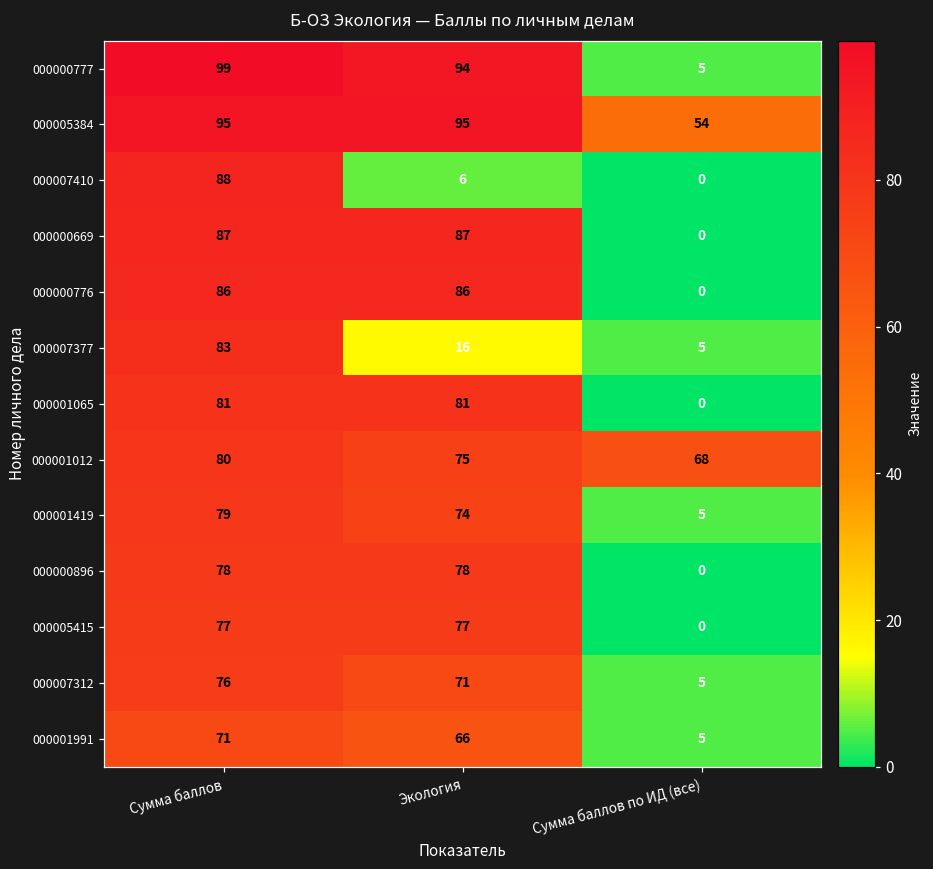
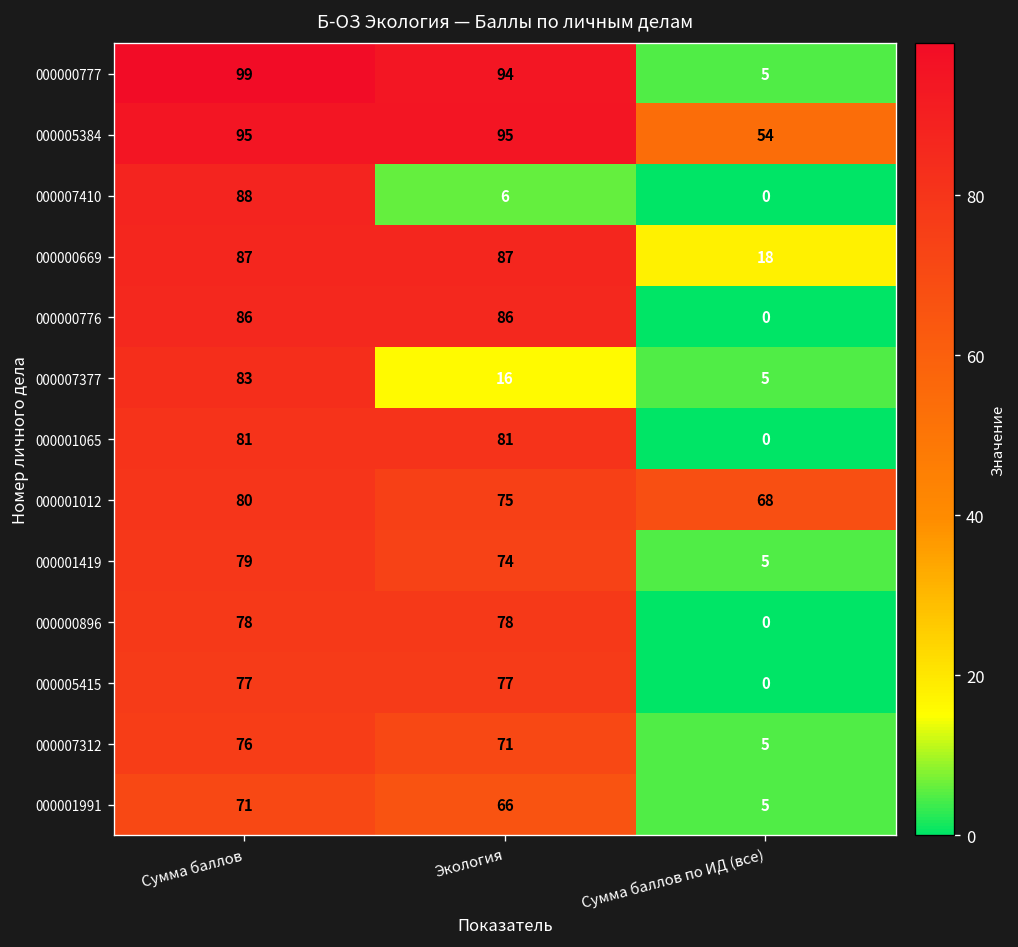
000000669, Сумма баллов по ИД (все): 0 -> 18
